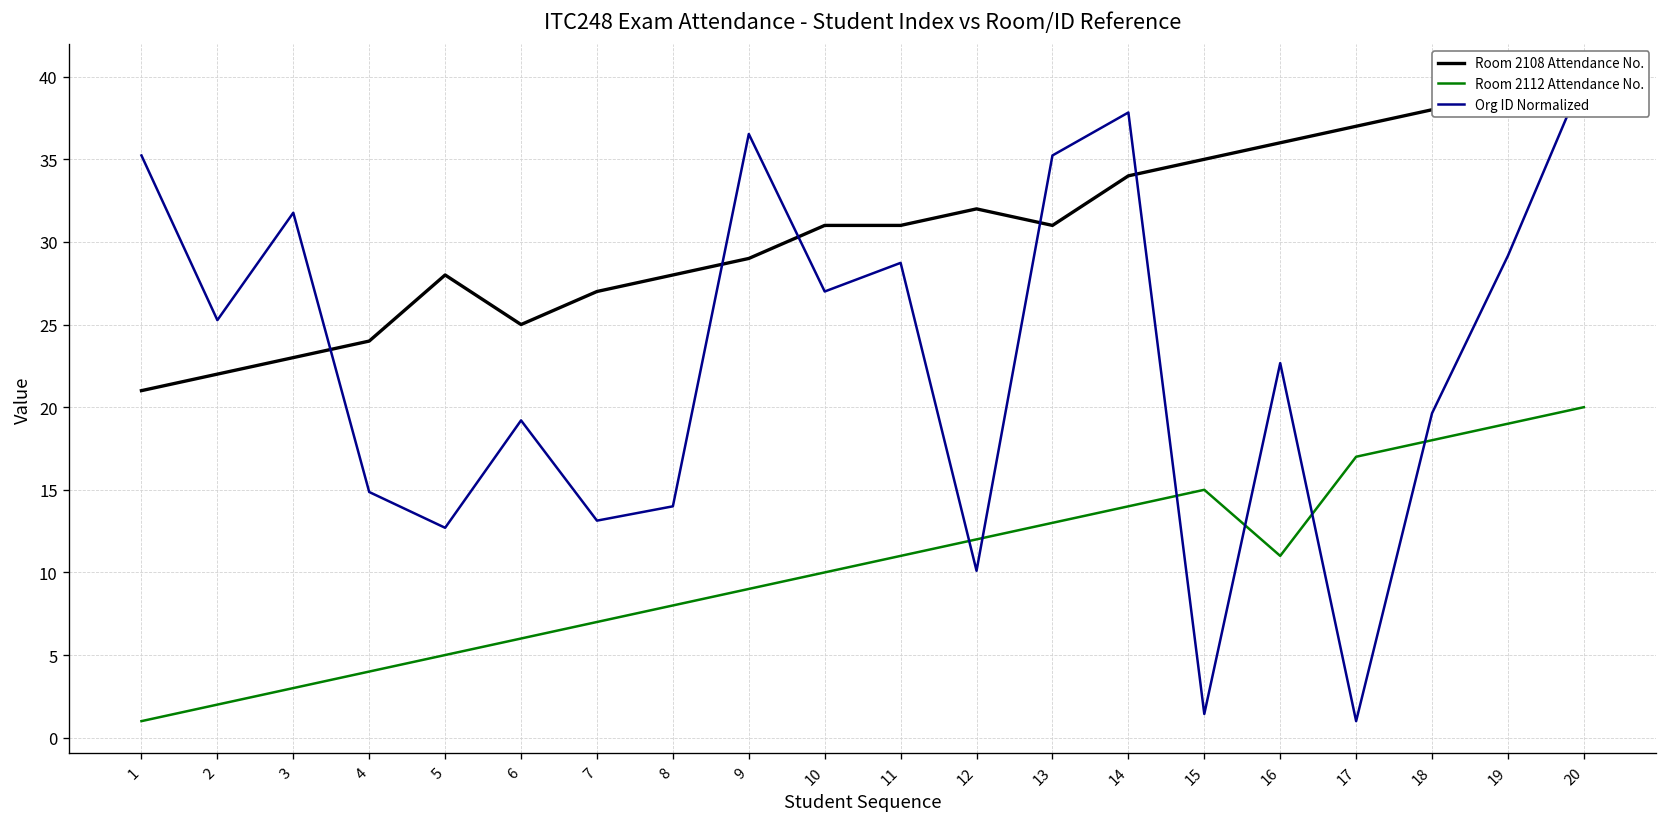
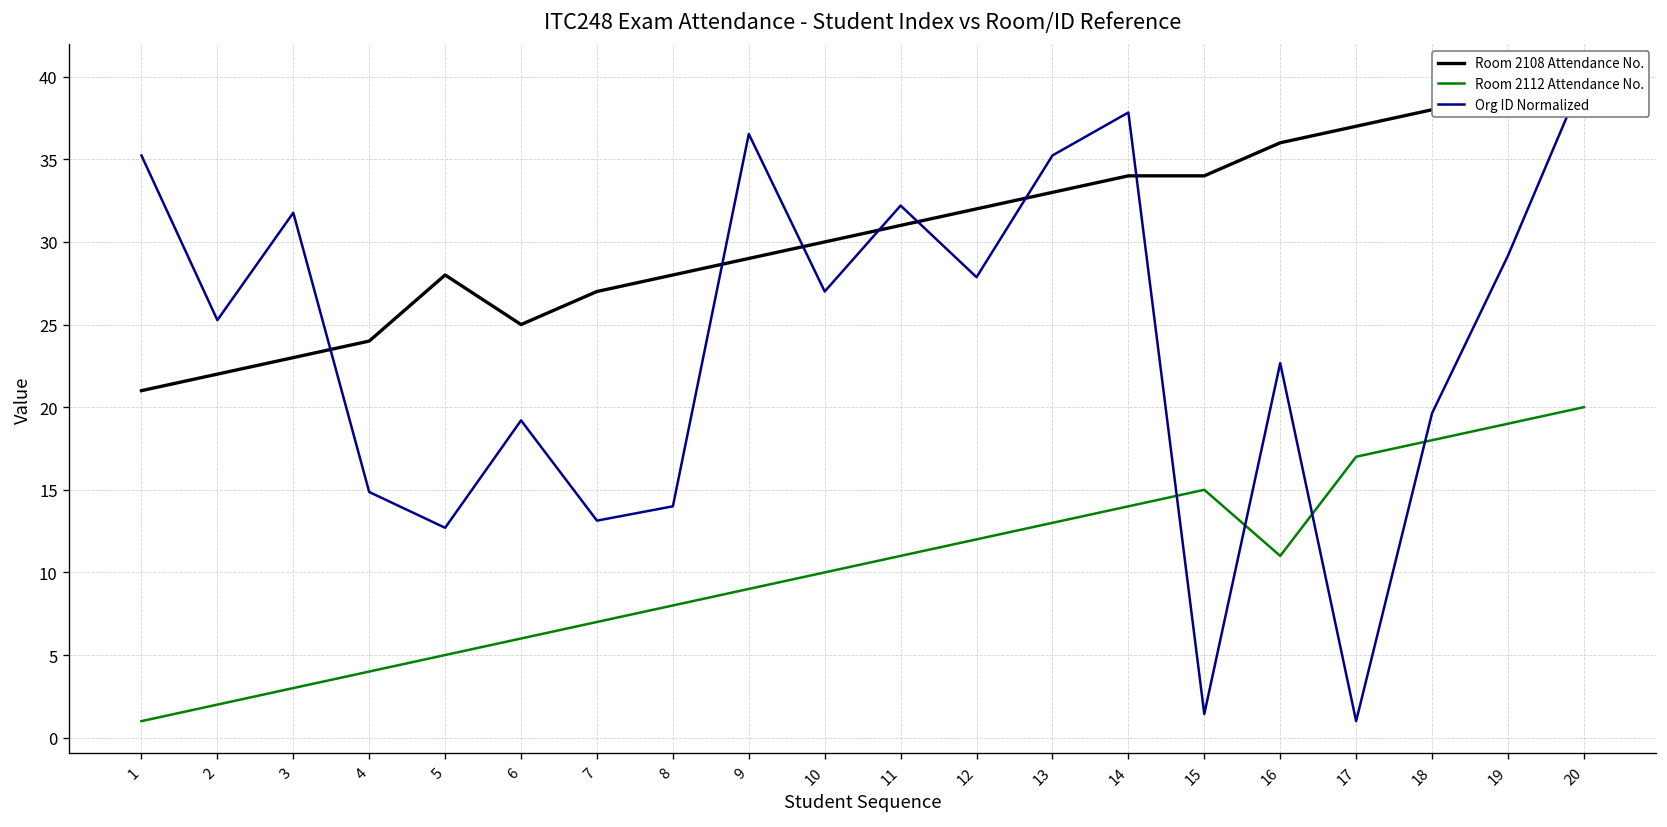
Room 2108 Attendance No., 10: 31 -> 30
Org ID Normalized, 11: 28.7 -> 32.2
Org ID Normalized, 12: 10.1 -> 27.9
Room 2108 Attendance No., 13: 31 -> 33
Room 2108 Attendance No., 15: 35 -> 34
